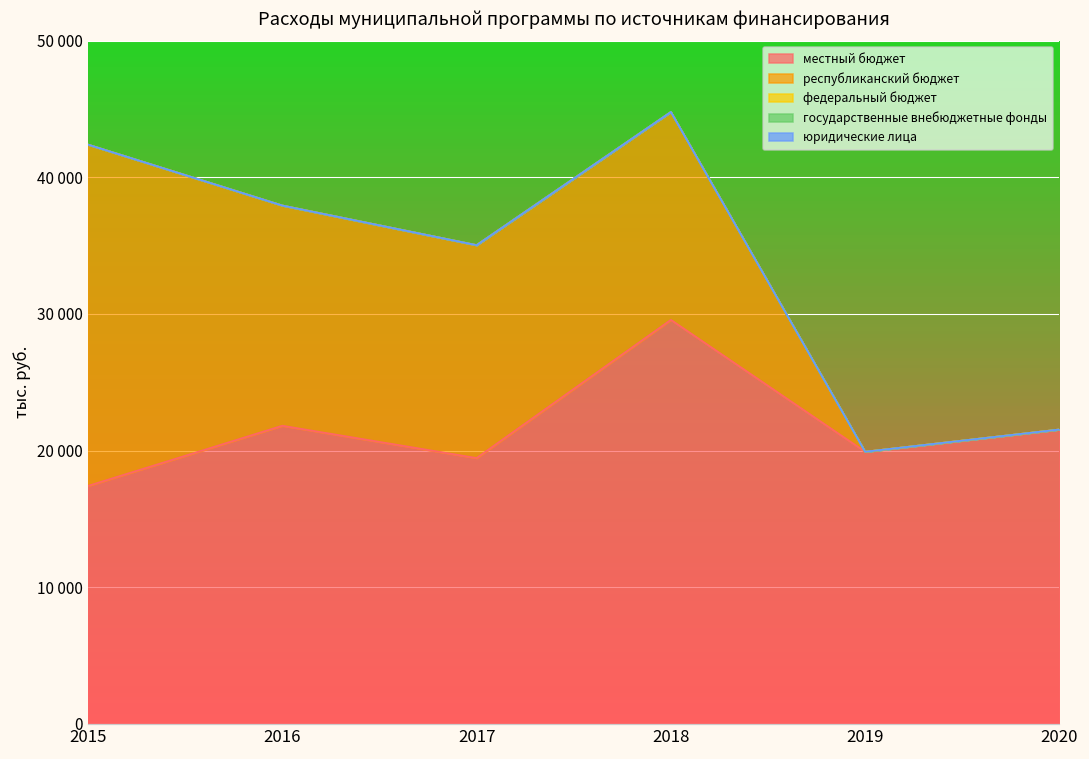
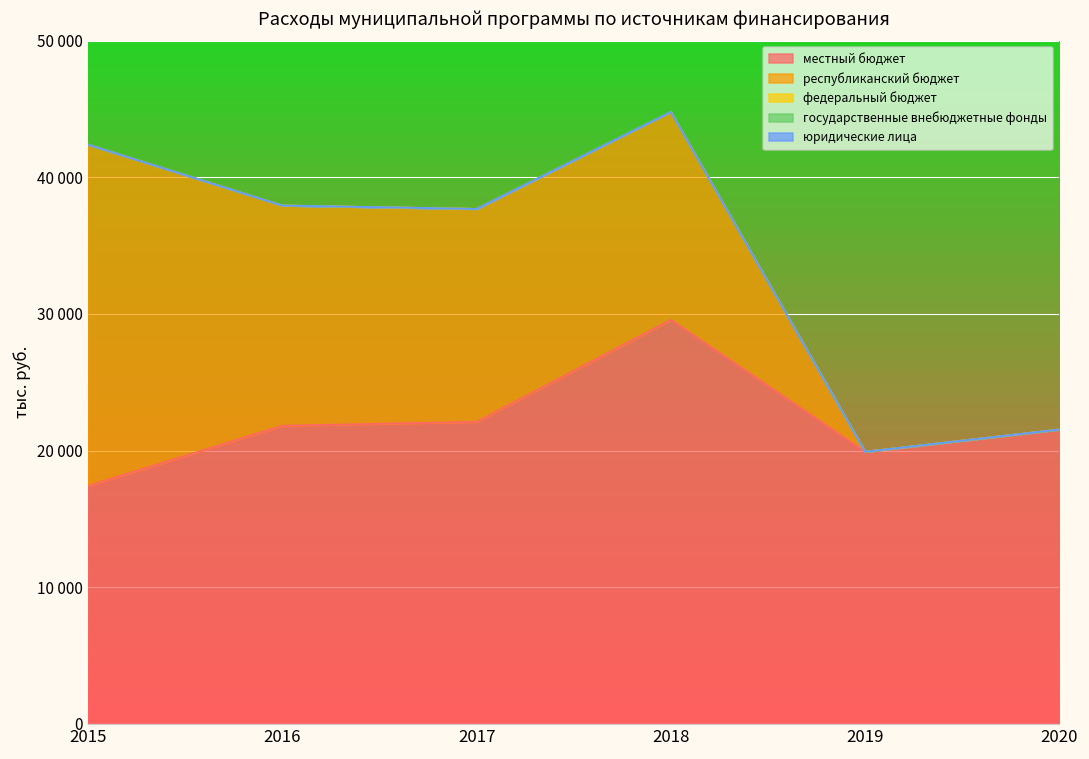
местный бюджет, 2017: 19500 -> 22100
